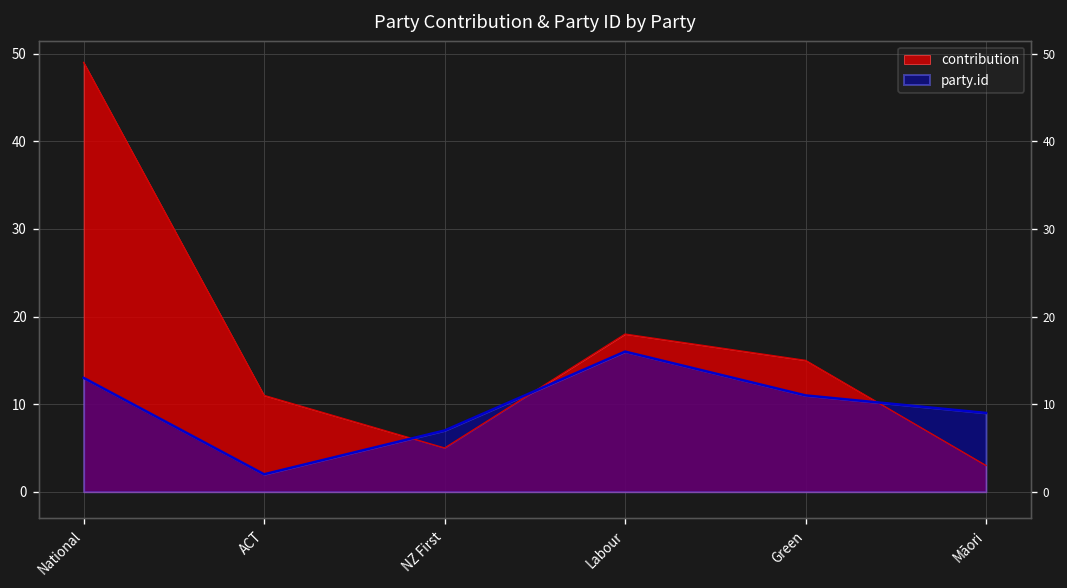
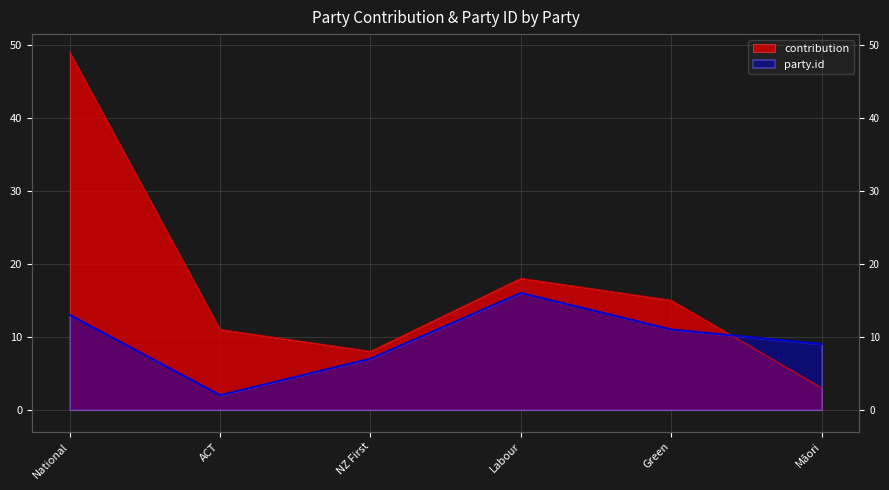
contribution, NZ First: 5 -> 8
